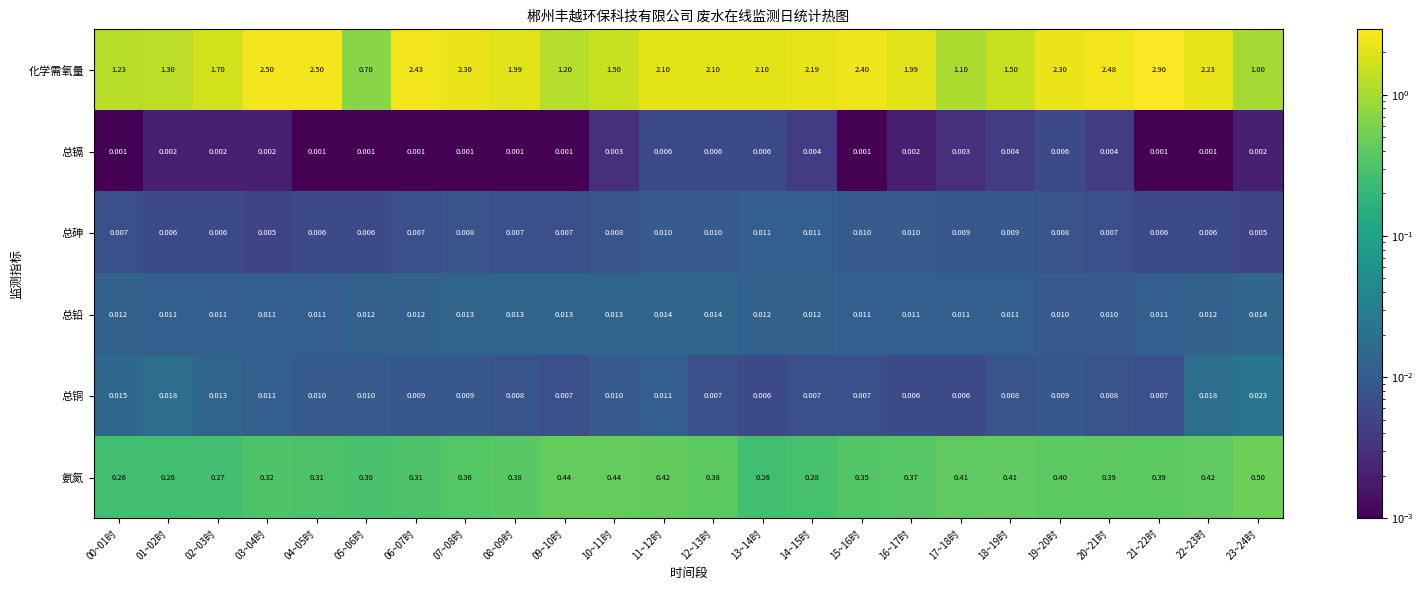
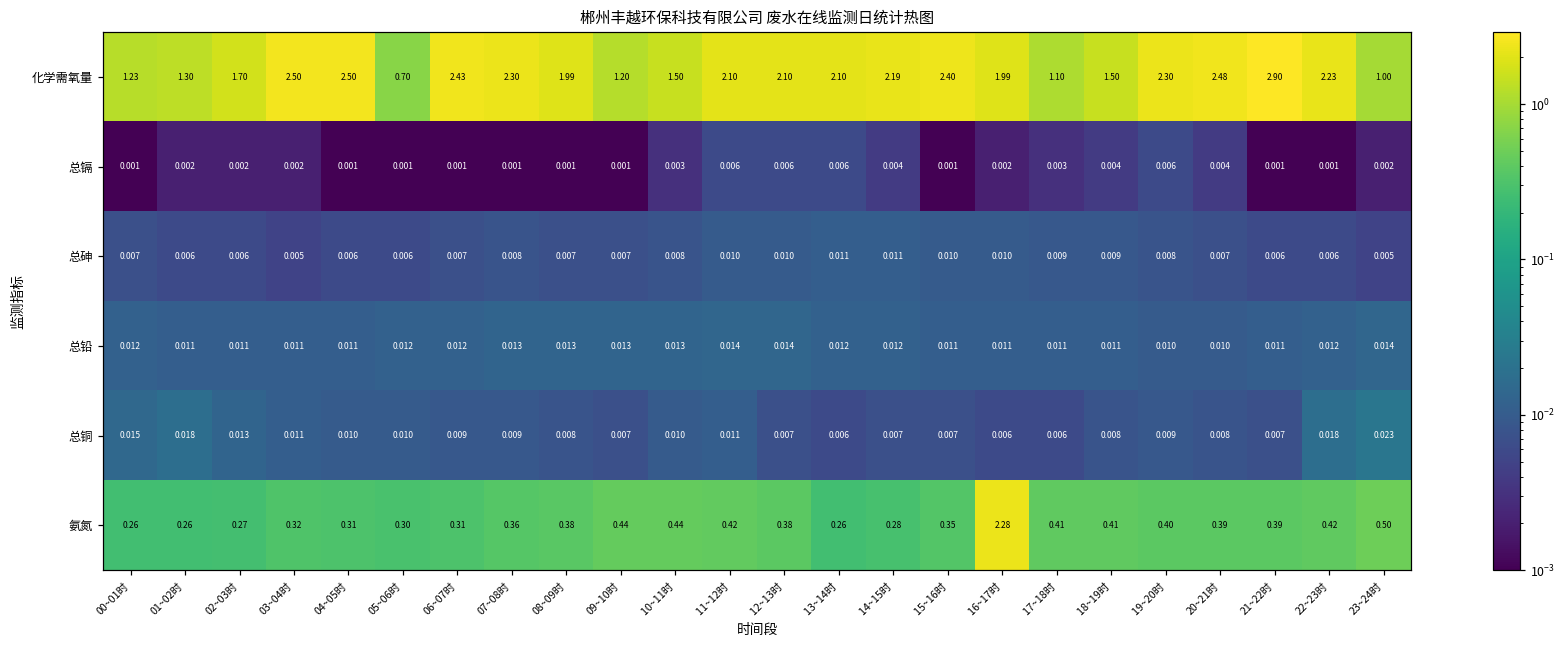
氨氮, 16~17时: 0.37 -> 2.28
